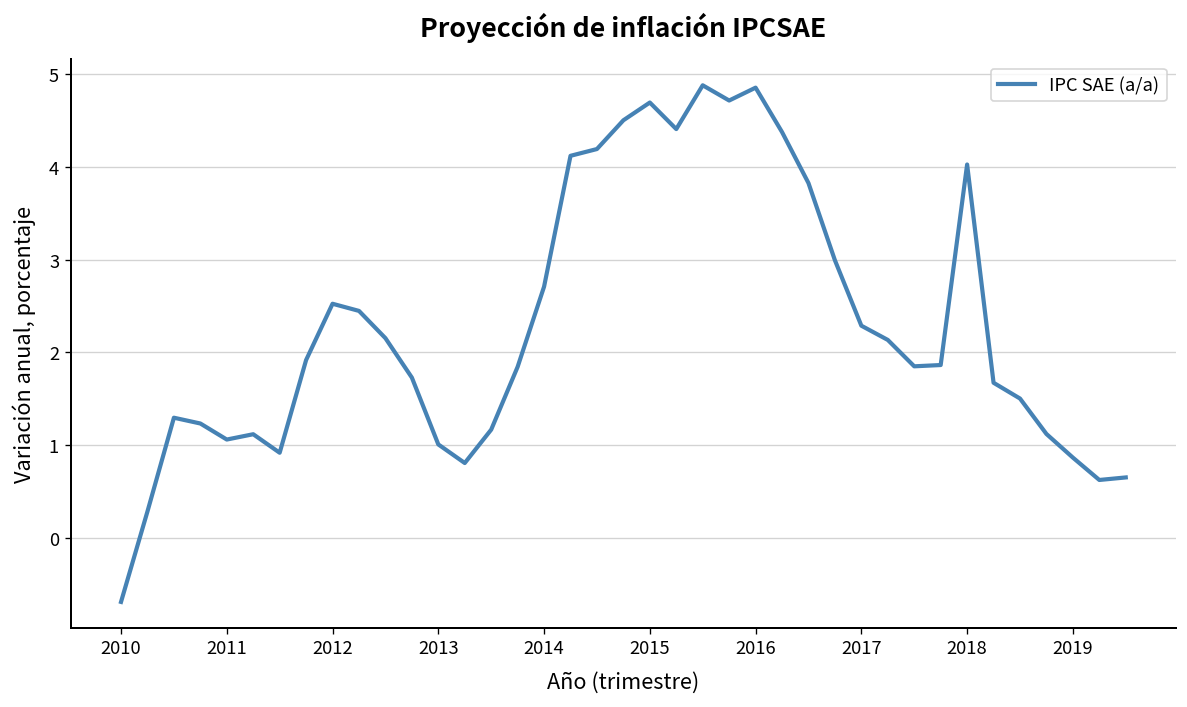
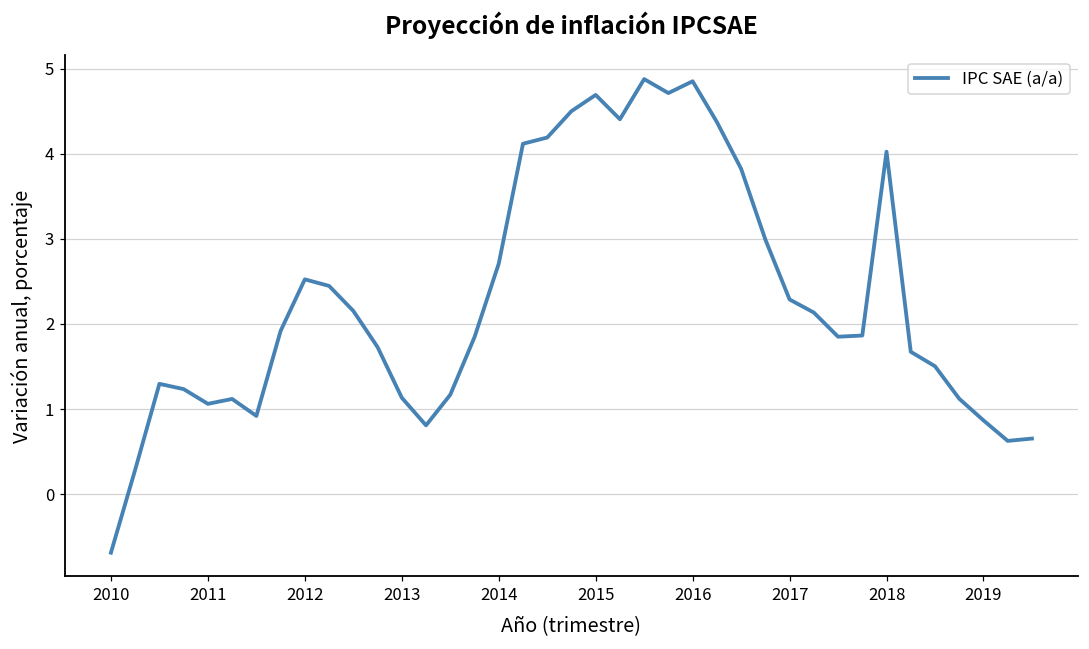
2013: 1.0 -> 1.1
